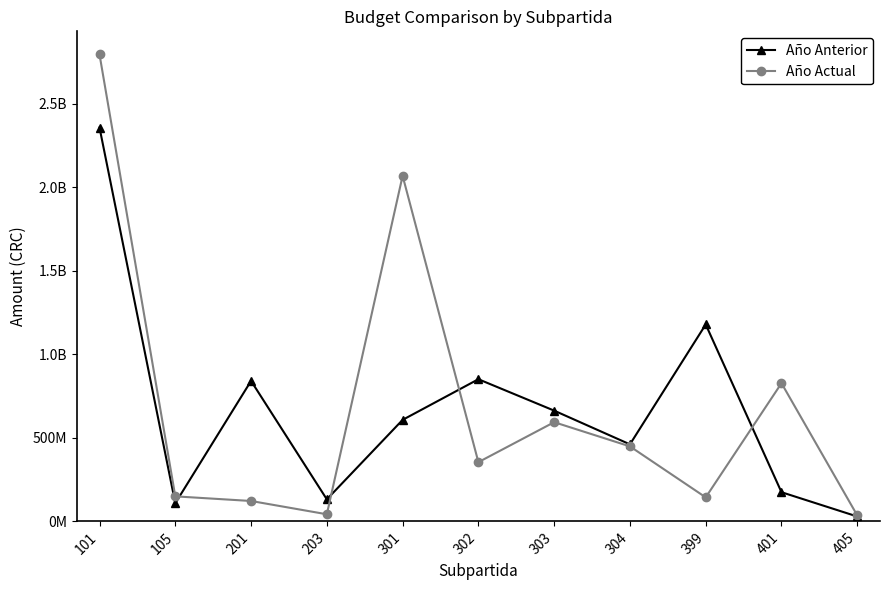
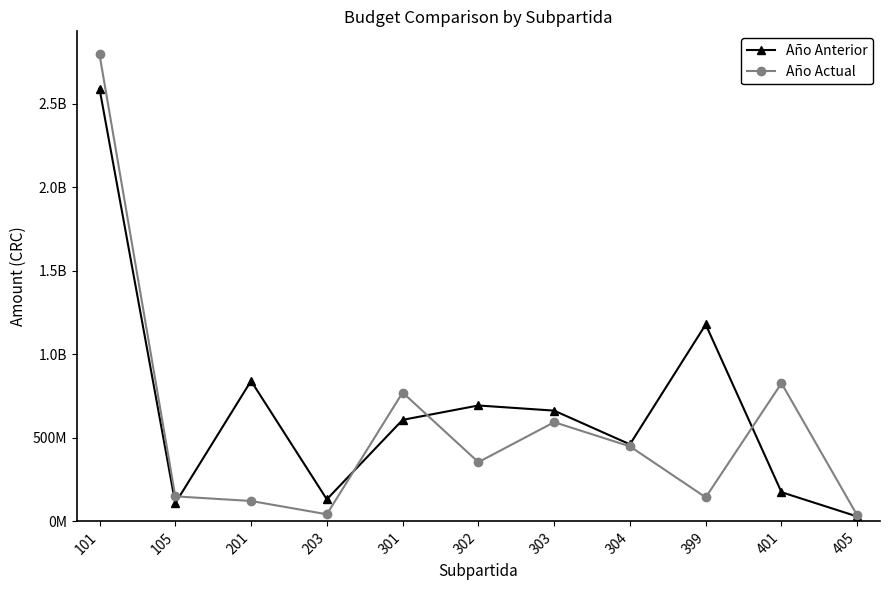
Año Anterior, 101: 2360000000 -> 2590000000
Año Actual, 301: 2070000000 -> 770000000
Año Anterior, 302: 850000000 -> 690000000
